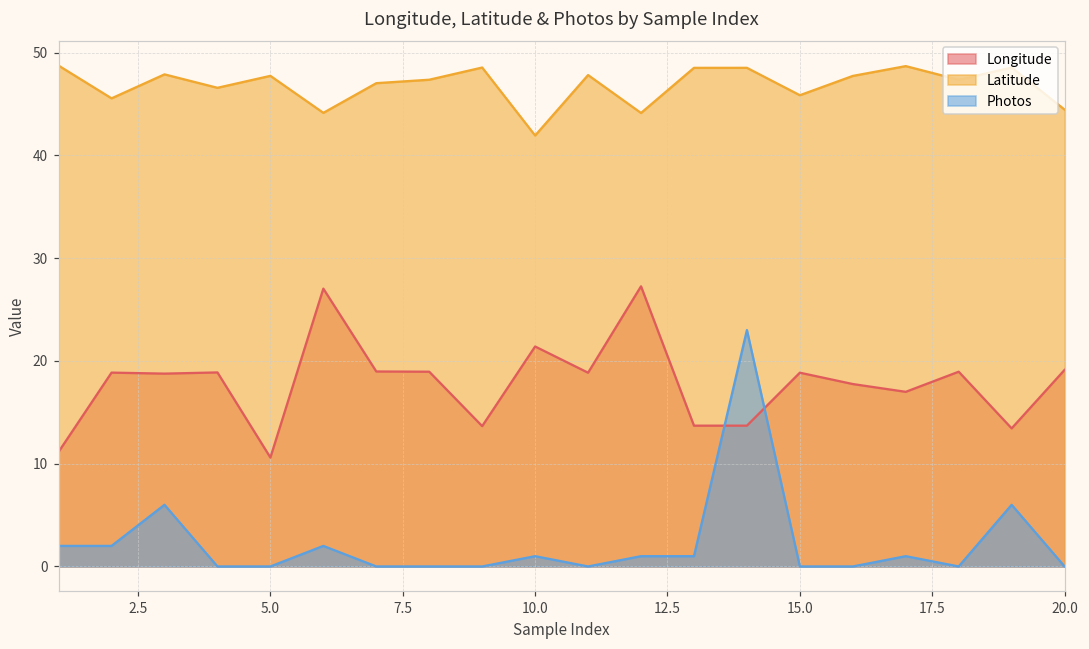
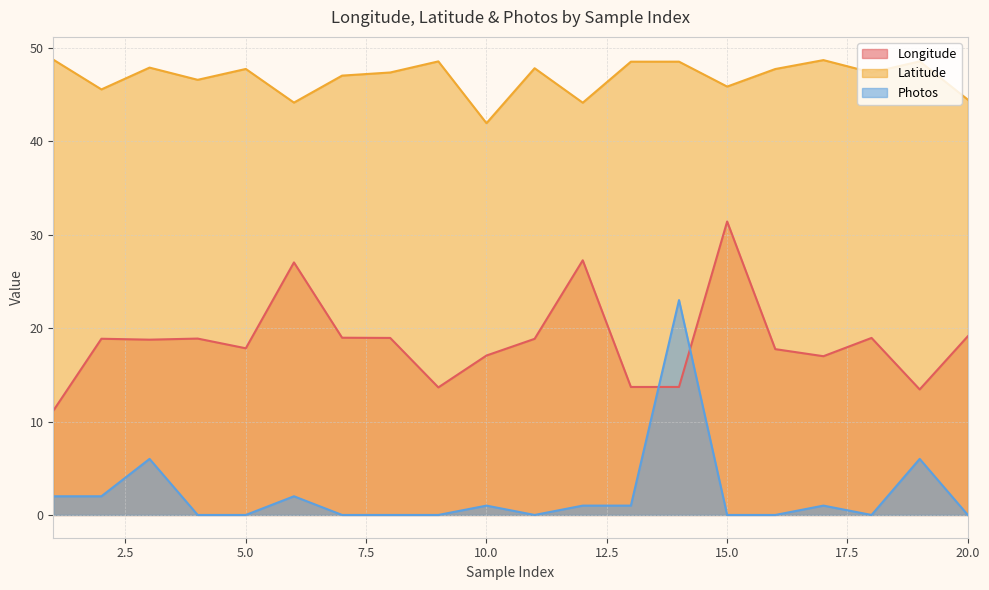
Longitude, 5.0: 11 -> 18
Longitude, 10.0: 21 -> 17
Longitude, 15.0: 19 -> 31
